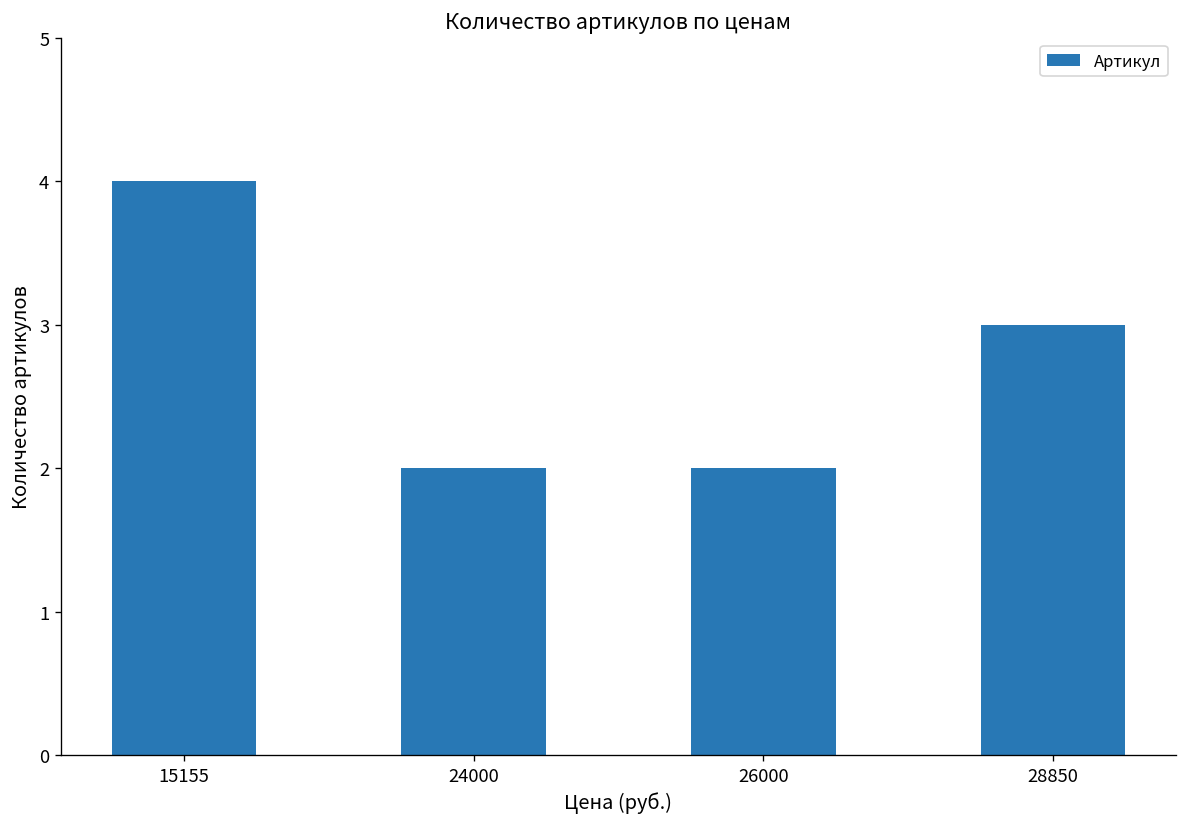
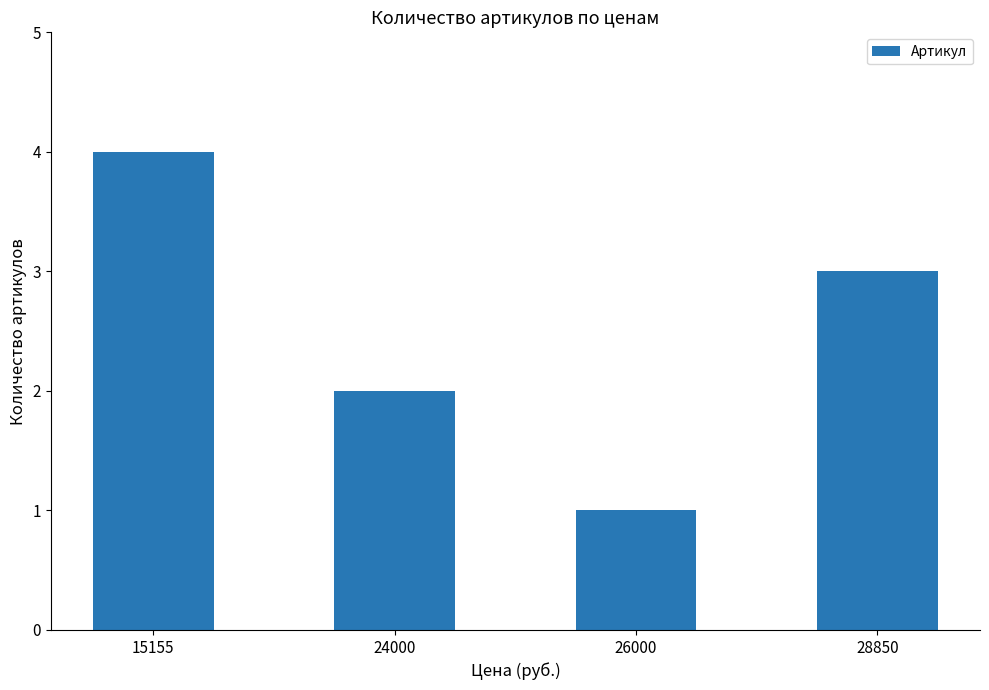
26000: 2 -> 1
